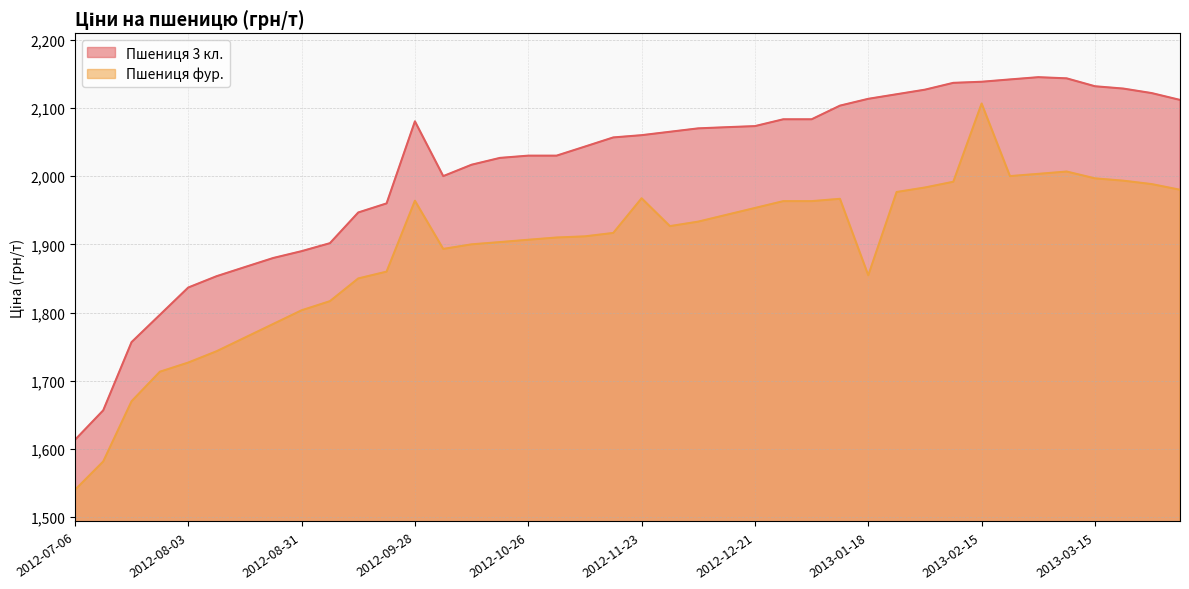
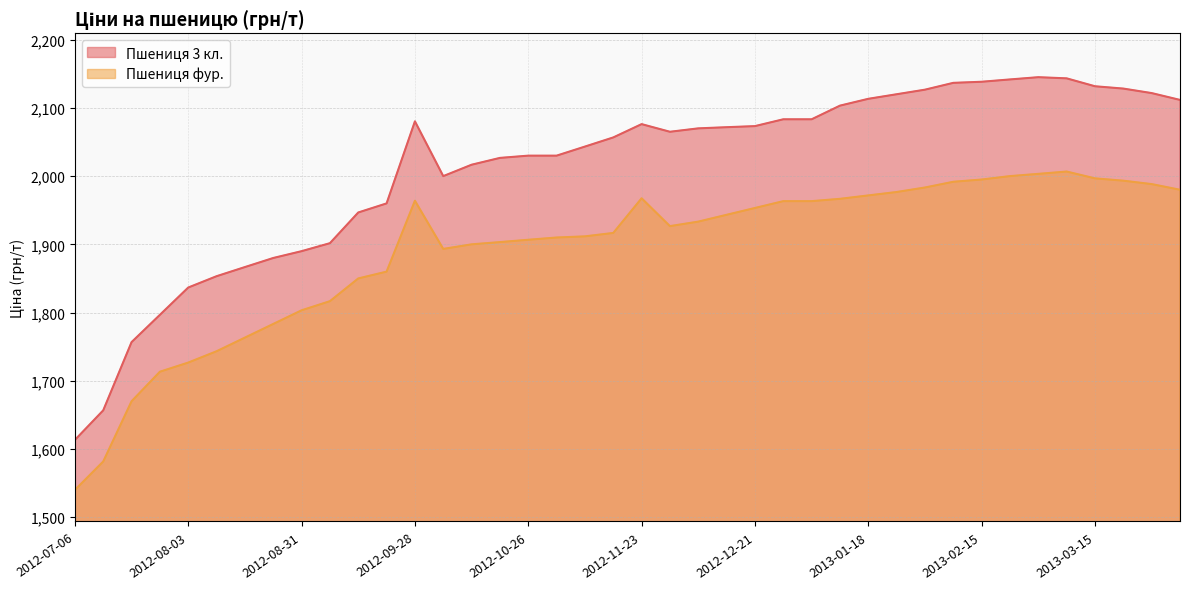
Пшениця 3 кл., 2012-11-23: 2,060 -> 2,080
Пшениця фур., 2013-01-18: 1,850 -> 1,970
Пшениця фур., 2013-02-15: 2,110 -> 2,000
